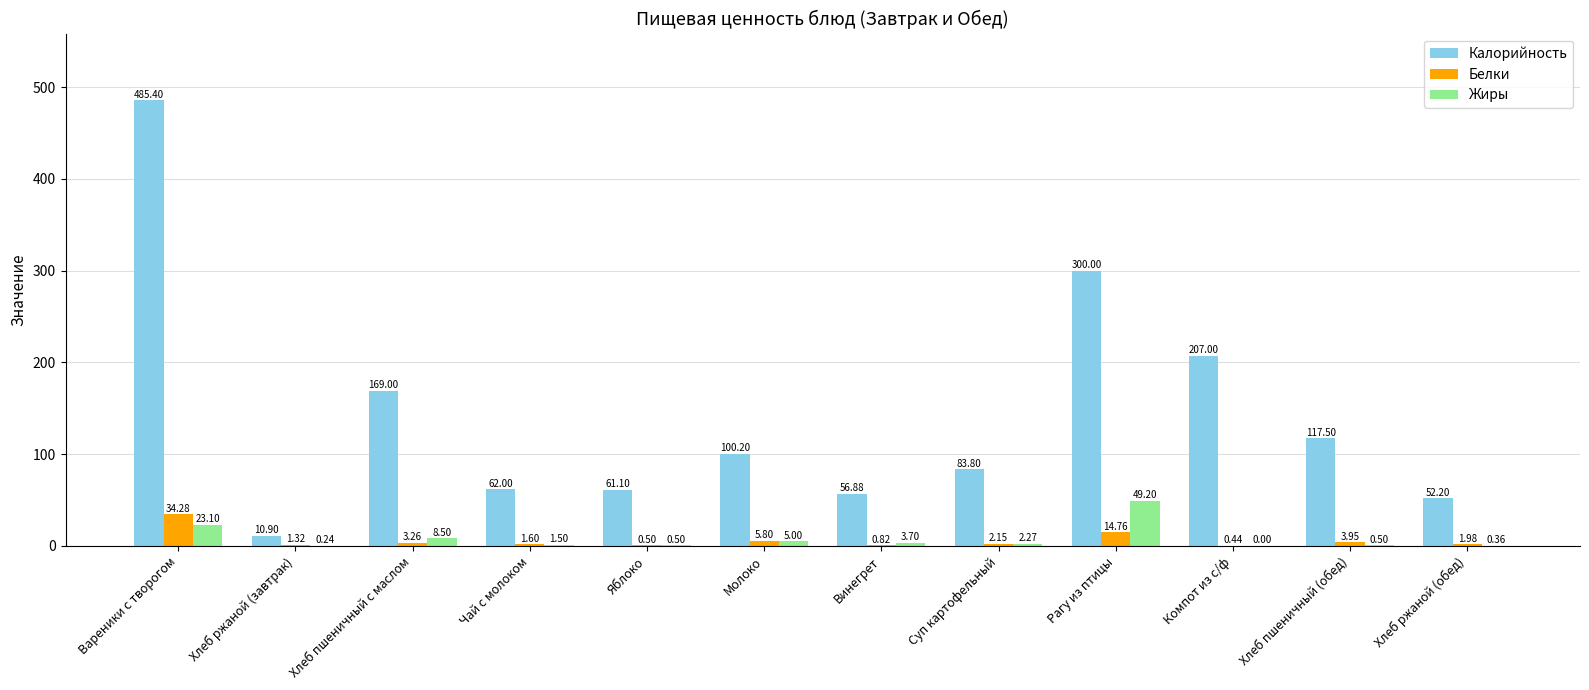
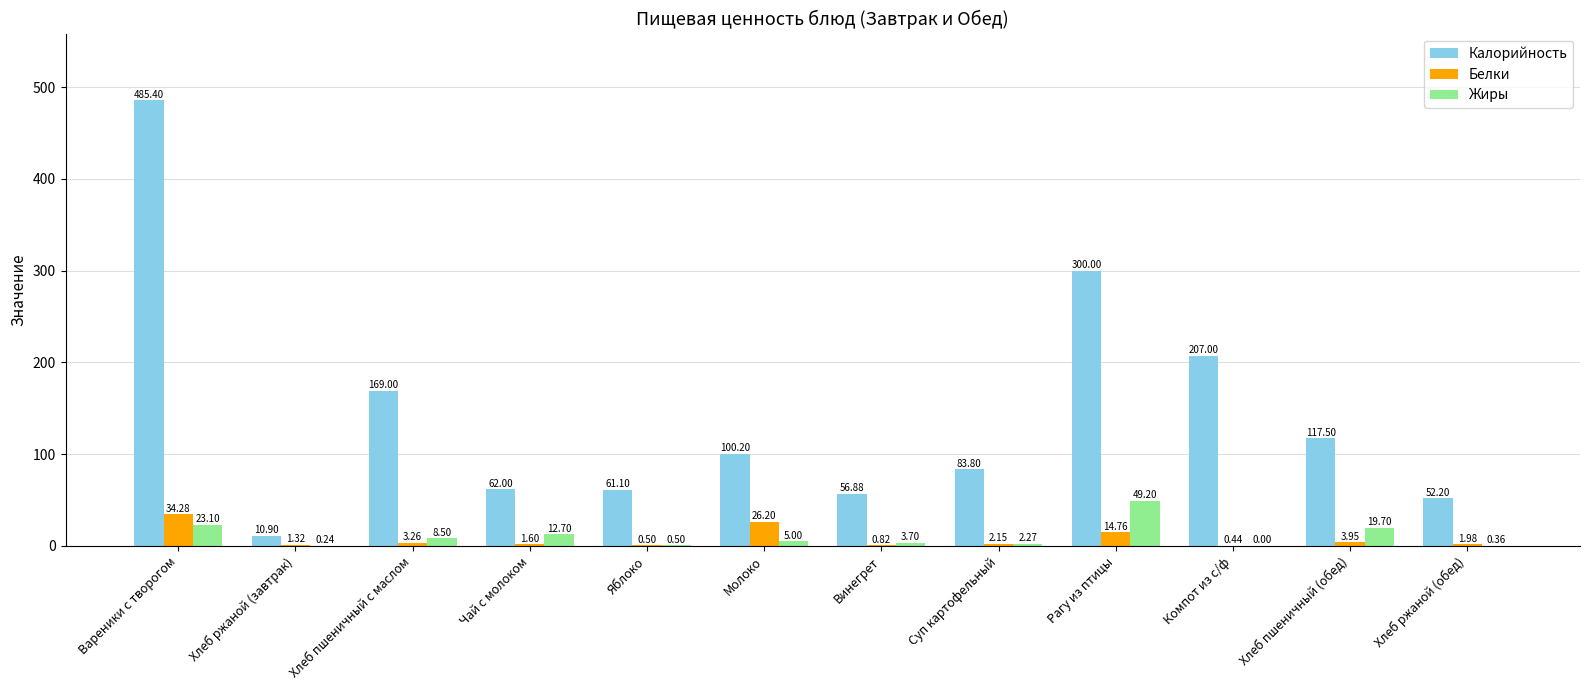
Жиры, Чай с молоком: 1.50 -> 12.70
Белки, Молоко: 5.80 -> 26.20
Жиры, Хлеб пшеничный (обед): 0.50 -> 19.70
